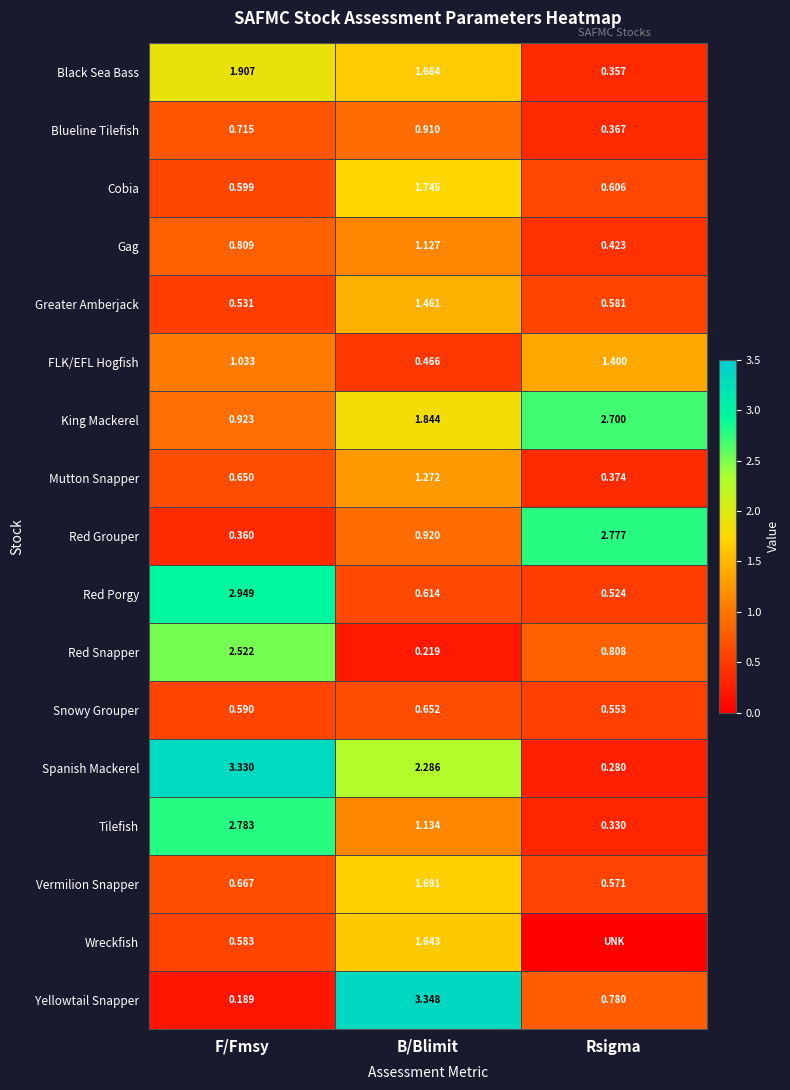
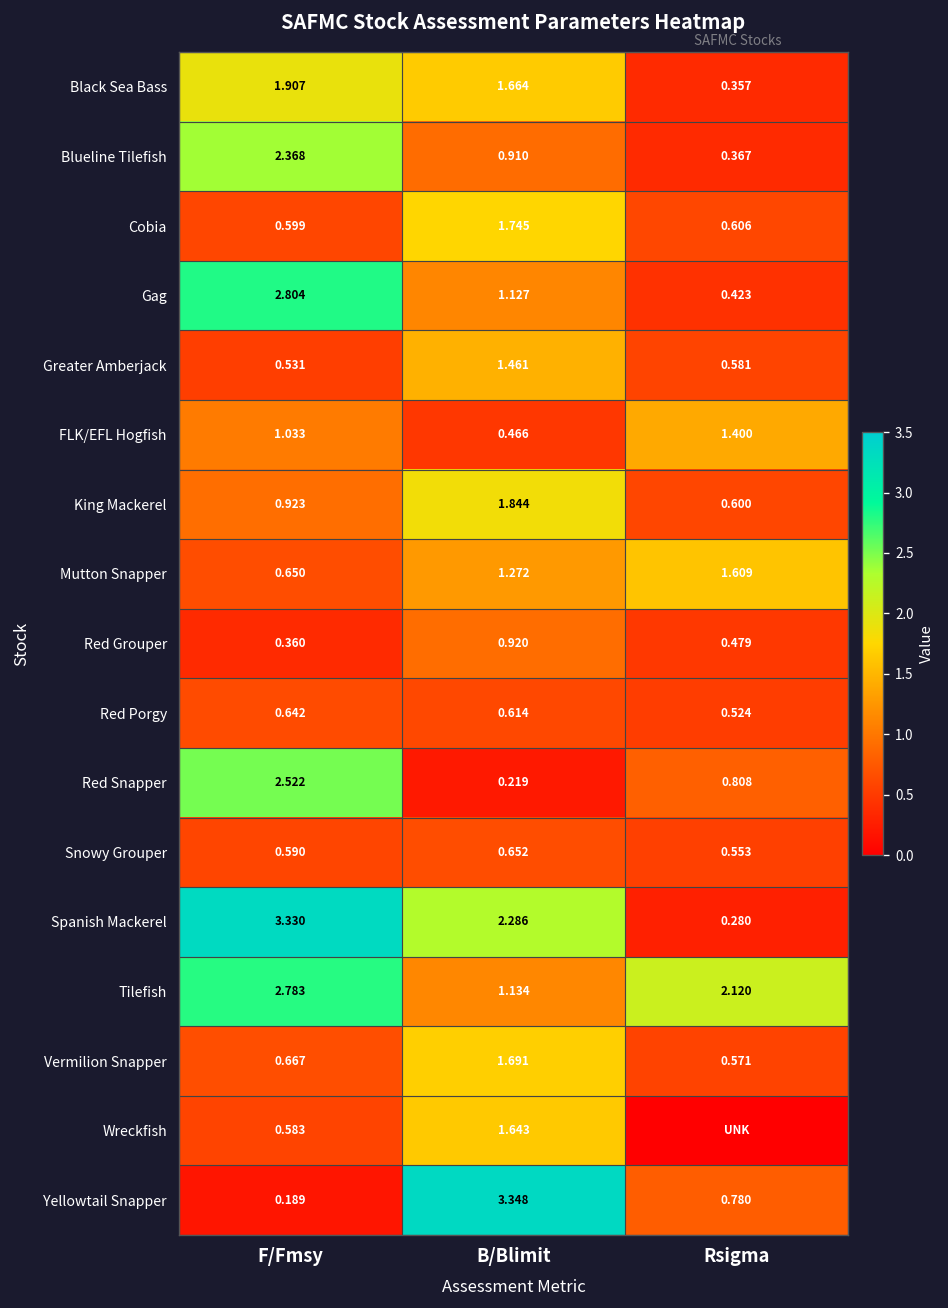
Blueline Tilefish, F/Fmsy: 0.715 -> 2.368
Gag, F/Fmsy: 0.809 -> 2.804
King Mackerel, Rsigma: 2.700 -> 0.600
Mutton Snapper, Rsigma: 0.374 -> 1.609
Red Grouper, Rsigma: 2.777 -> 0.479
Red Porgy, F/Fmsy: 2.949 -> 0.642
Tilefish, Rsigma: 0.330 -> 2.120
